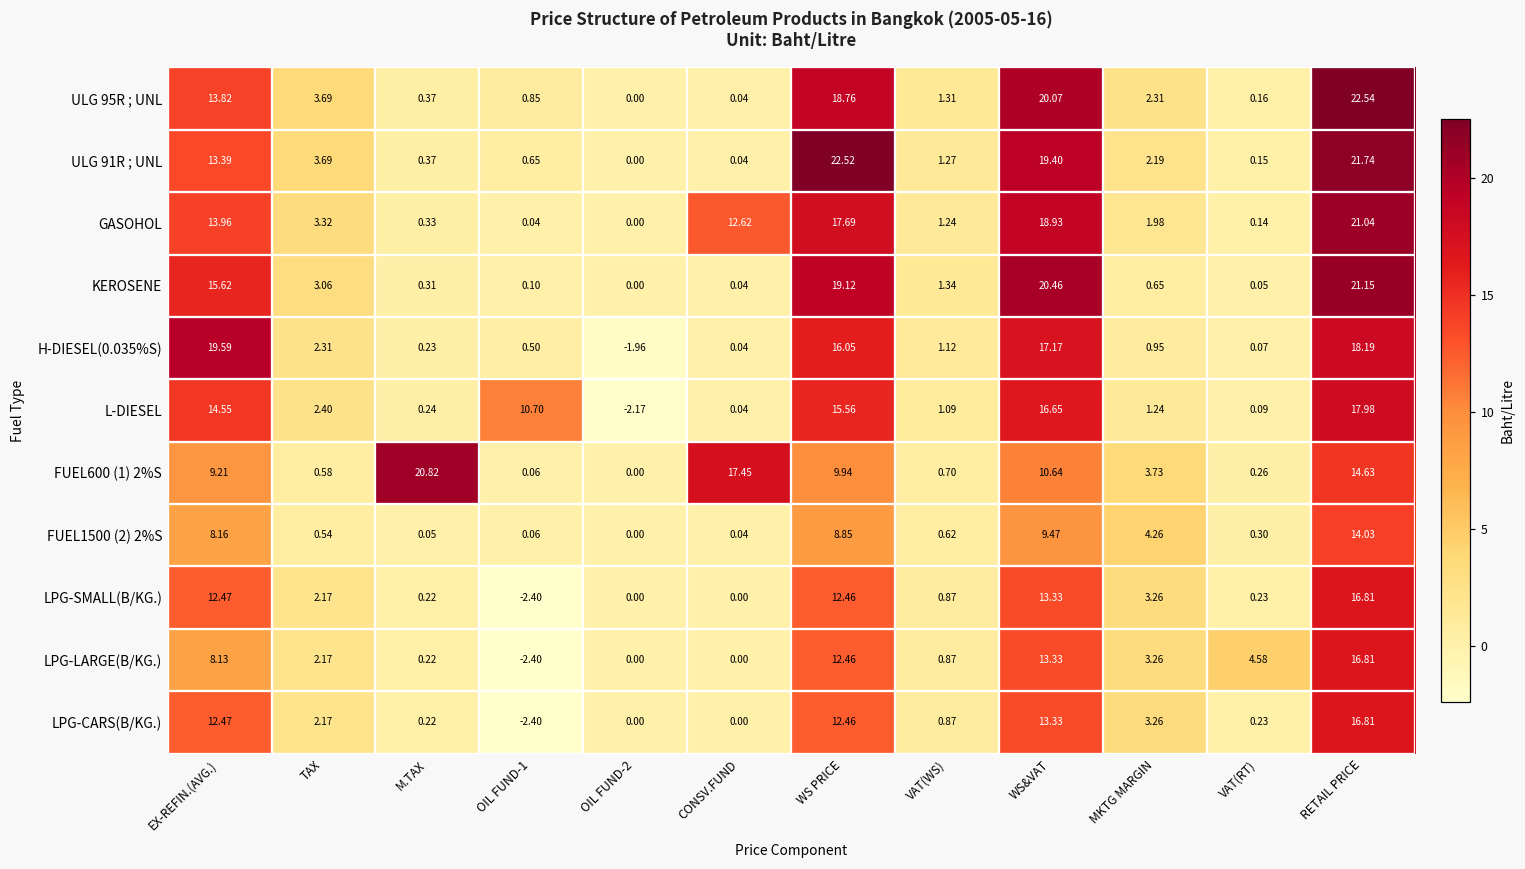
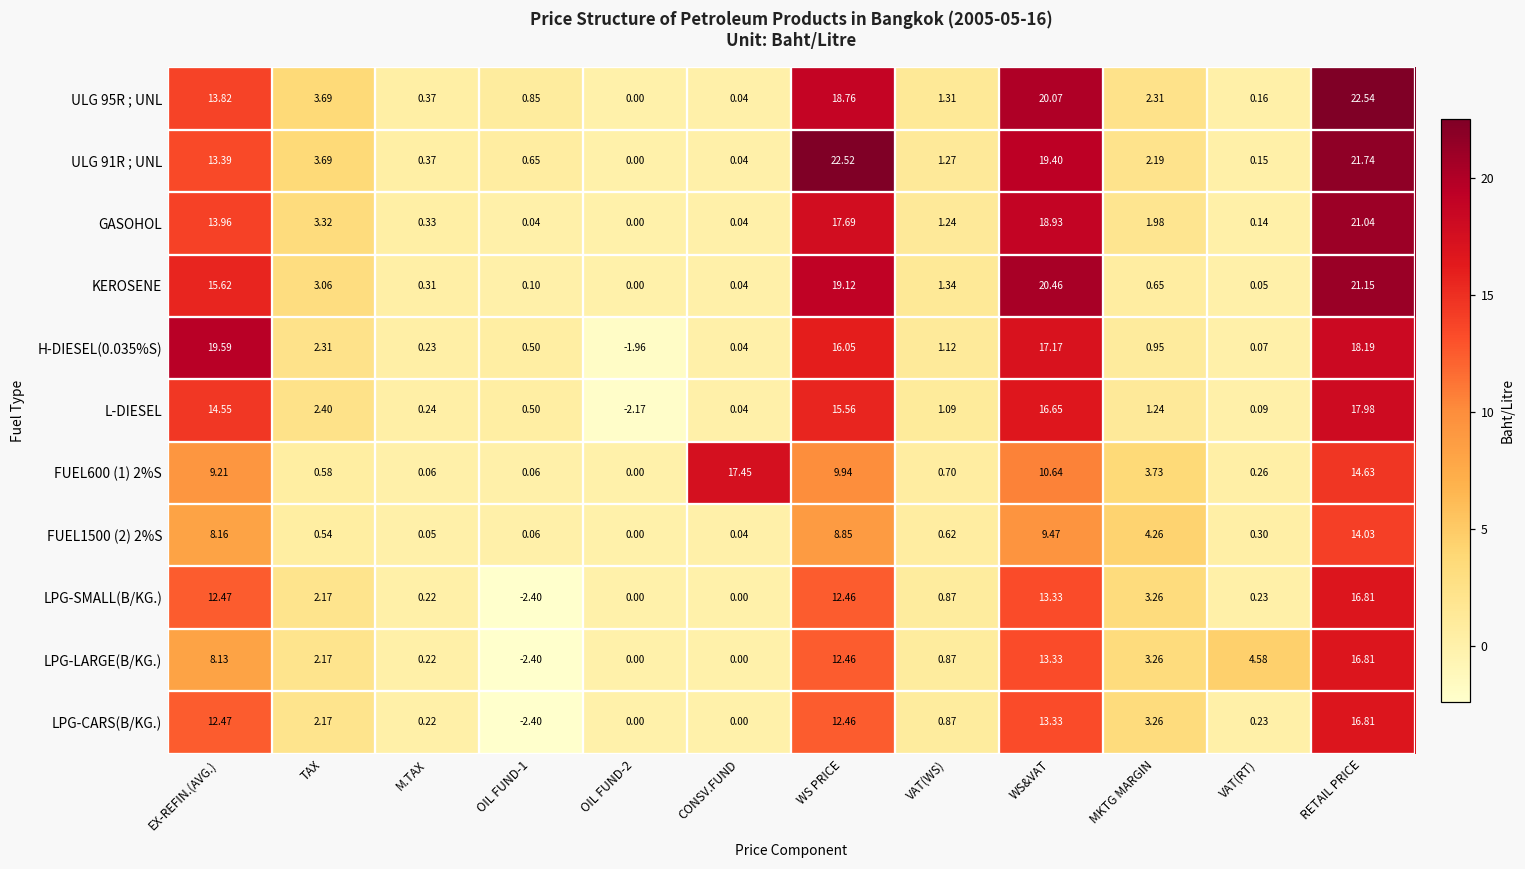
GASOHOL, CONSV.FUND: 12.62 -> 0.04
L-DIESEL, OIL FUND-1: 10.70 -> 0.50
FUEL600 (1) 2%S, M.TAX: 20.82 -> 0.06
